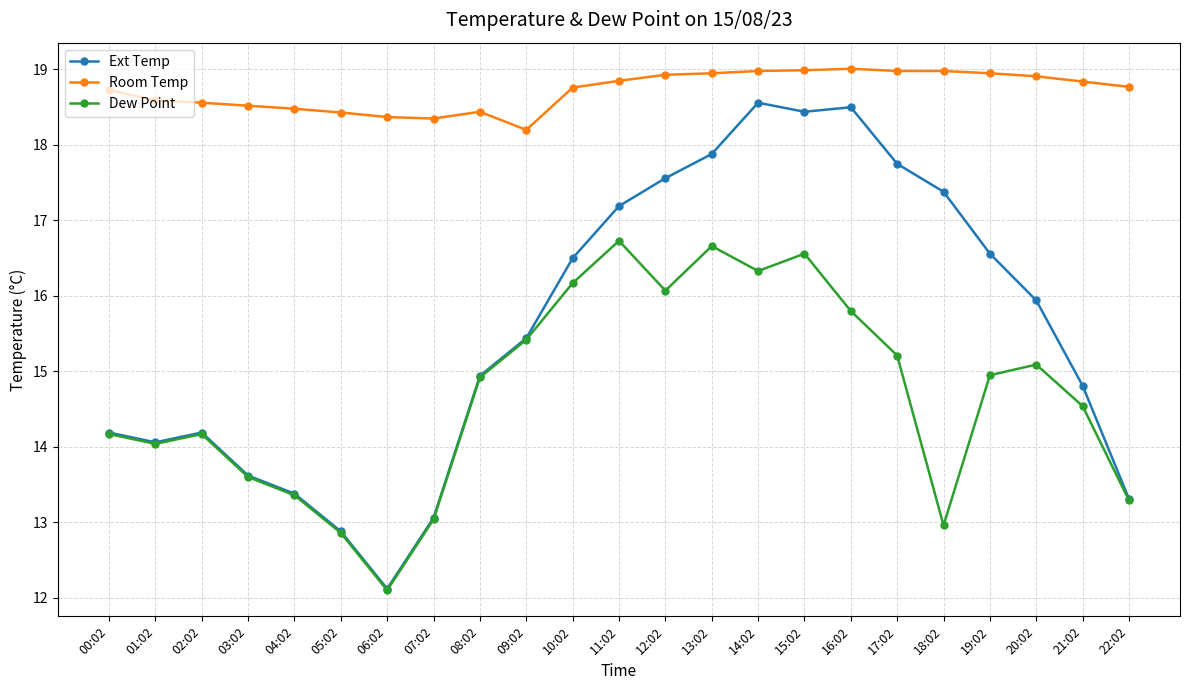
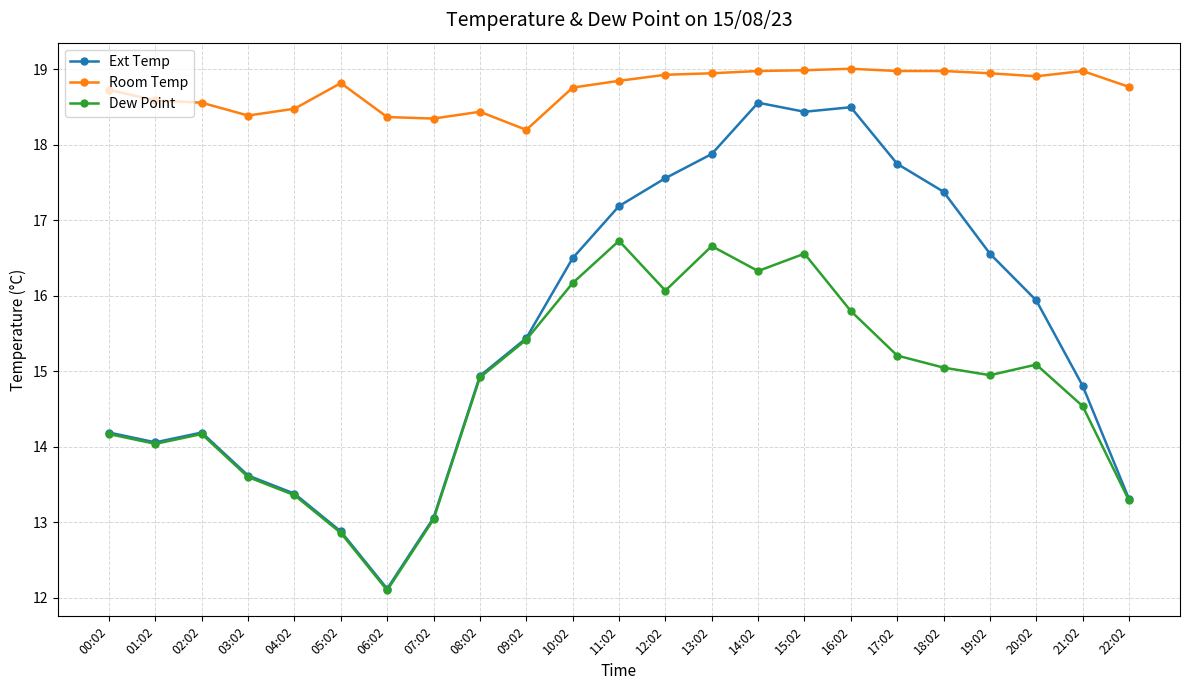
Room Temp, 03:02: 18.5 -> 18.4
Room Temp, 05:02: 18.4 -> 18.8
Dew Point, 18:02: 13.0 -> 15.1
Room Temp, 21:02: 18.8 -> 19.0
